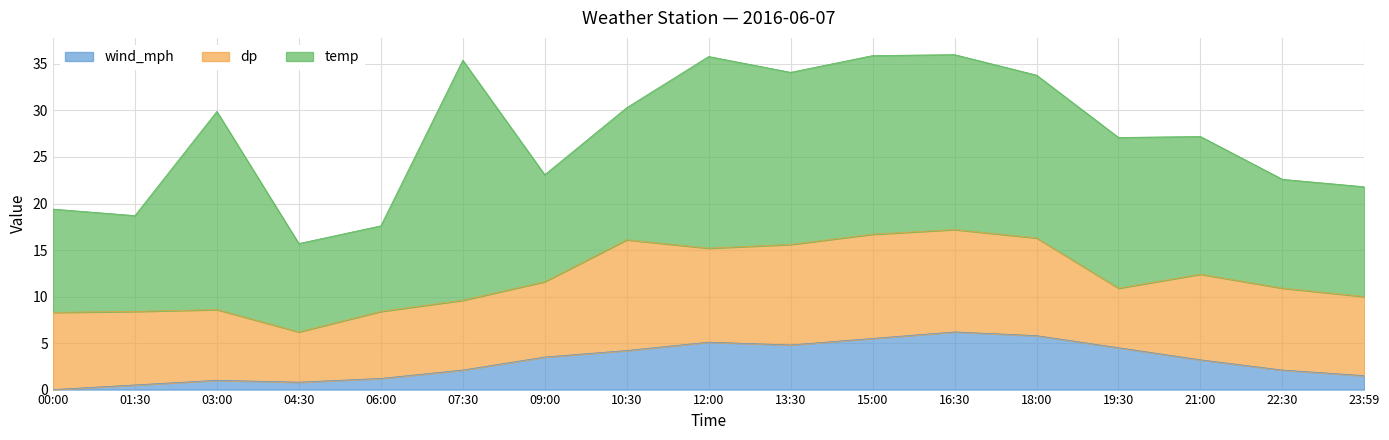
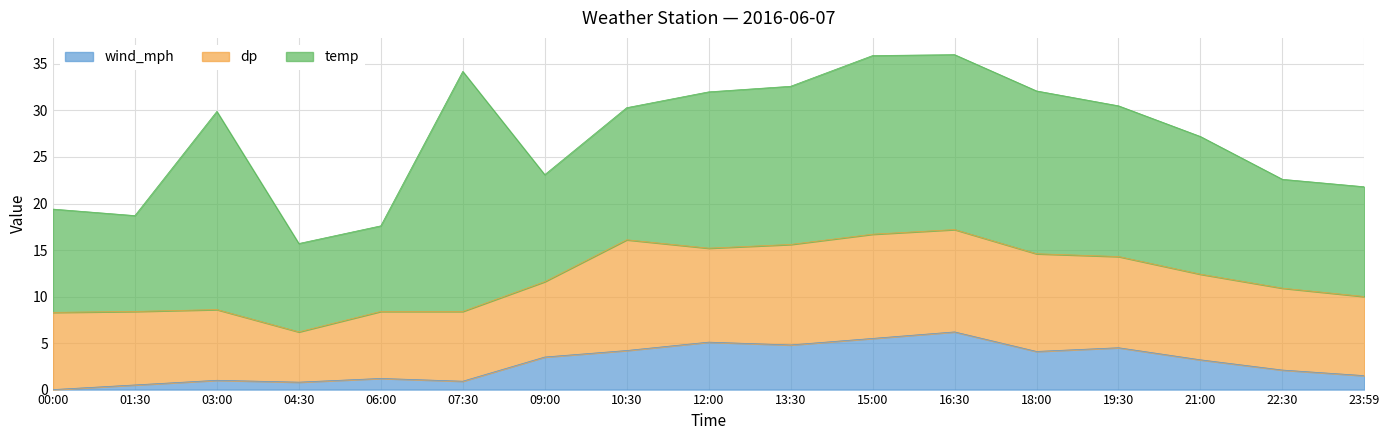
wind_mph, 07:30: 2 -> 1
temp, 12:00: 21 -> 17
temp, 13:30: 19 -> 17
wind_mph, 18:00: 6 -> 4
dp, 19:30: 6 -> 10
